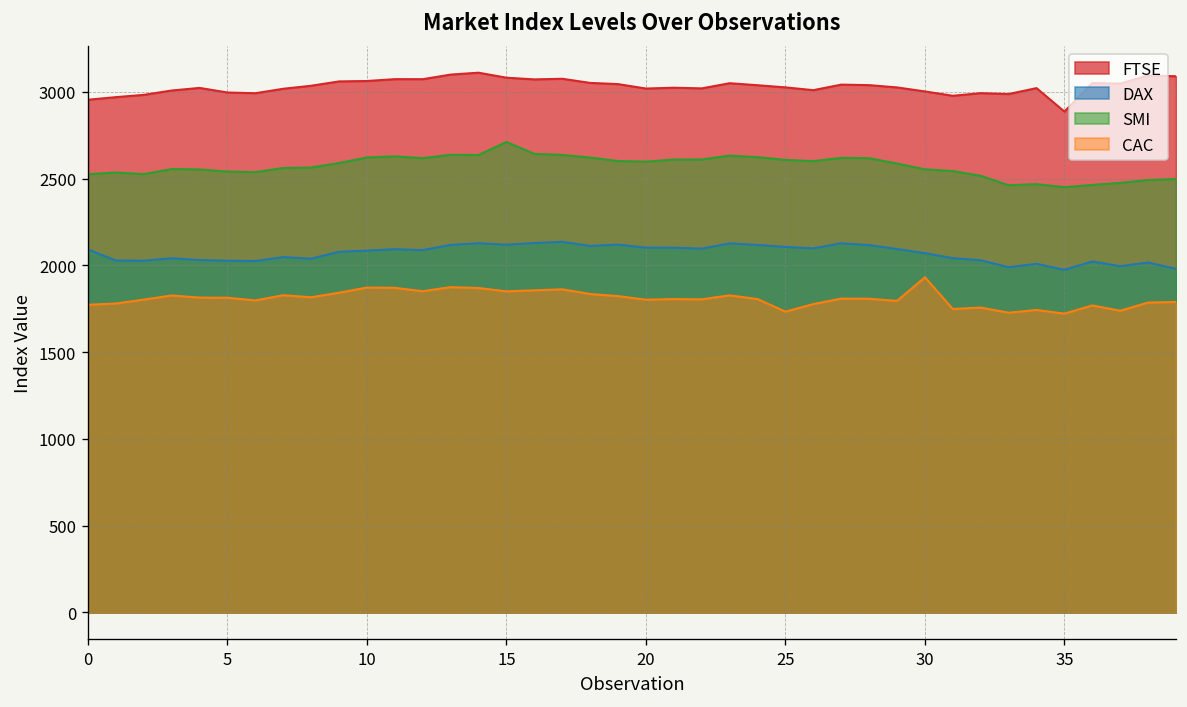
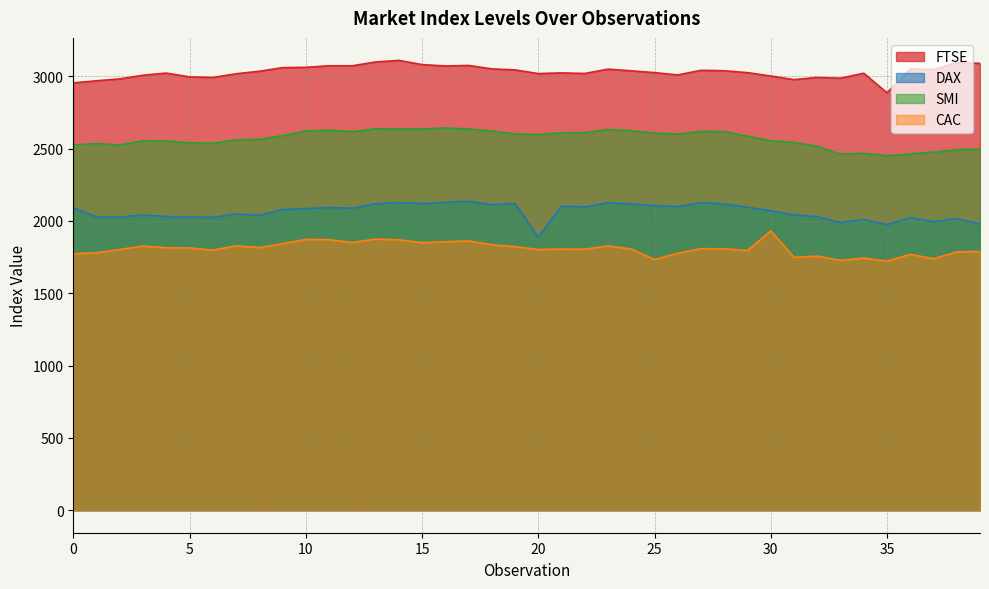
SMI, 15: 2710 -> 2640
DAX, 20: 2100 -> 1890
